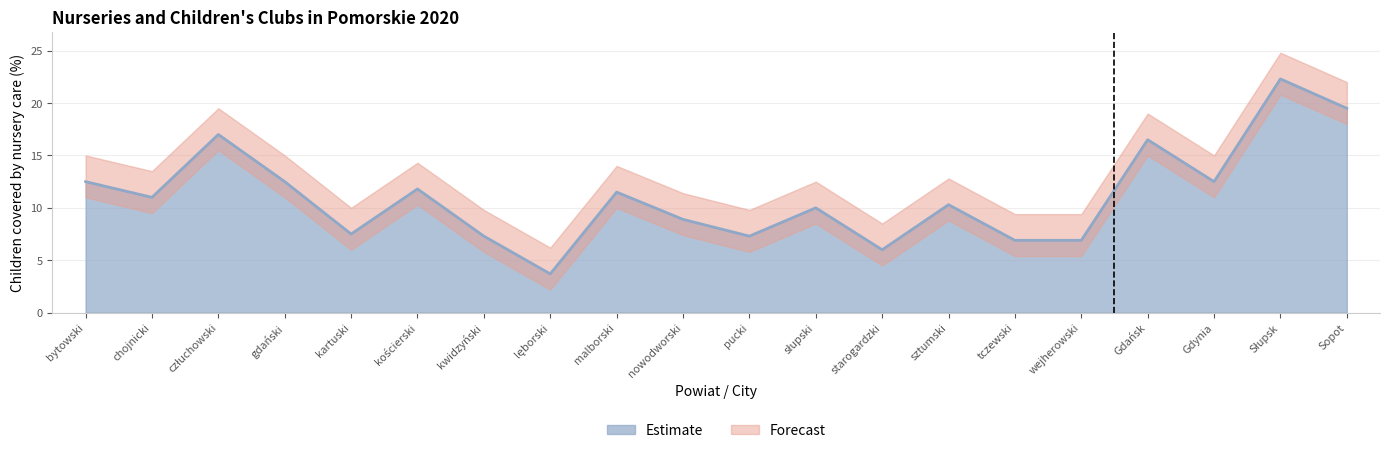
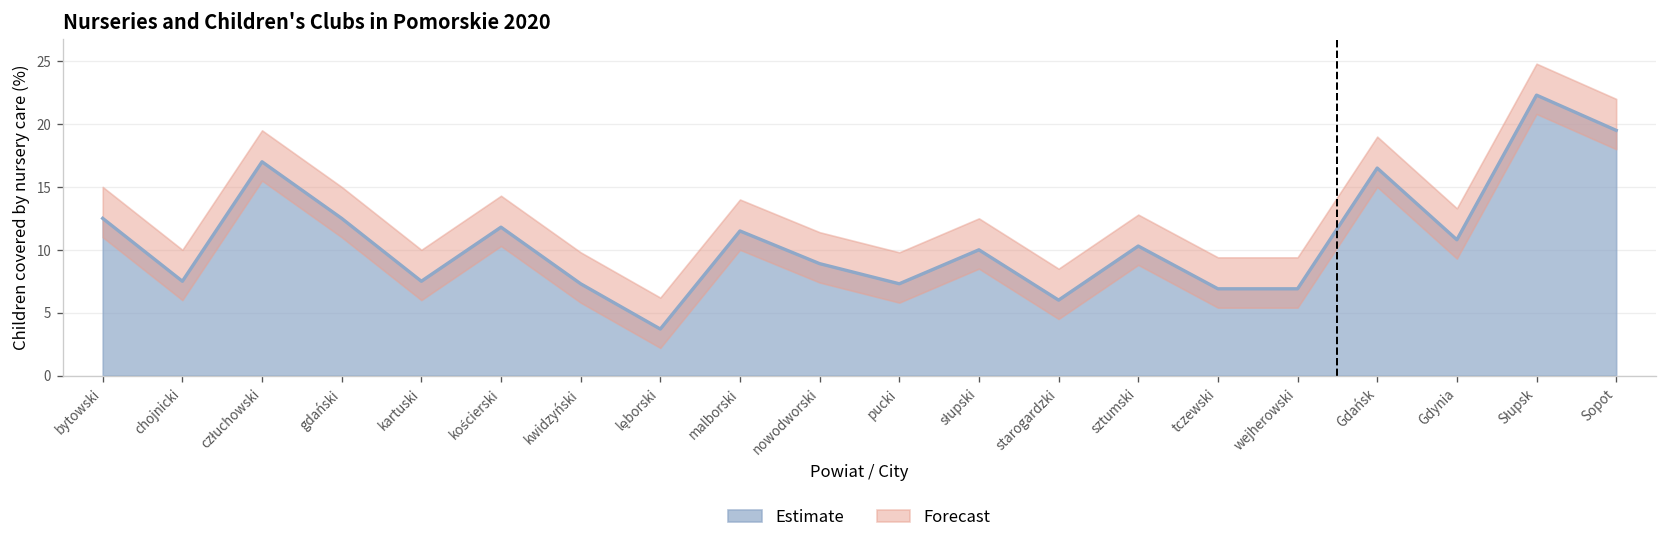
Estimate, chojnicki: 11.0 -> 7.5
Estimate, Gdynia: 12.5 -> 10.8
